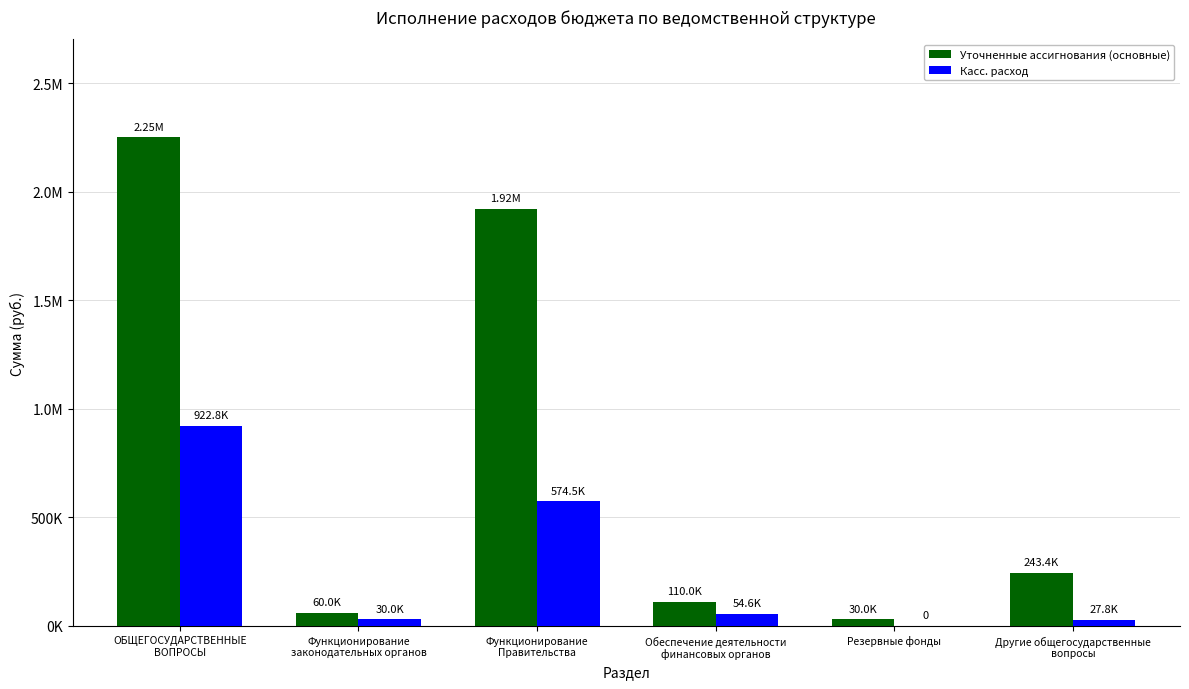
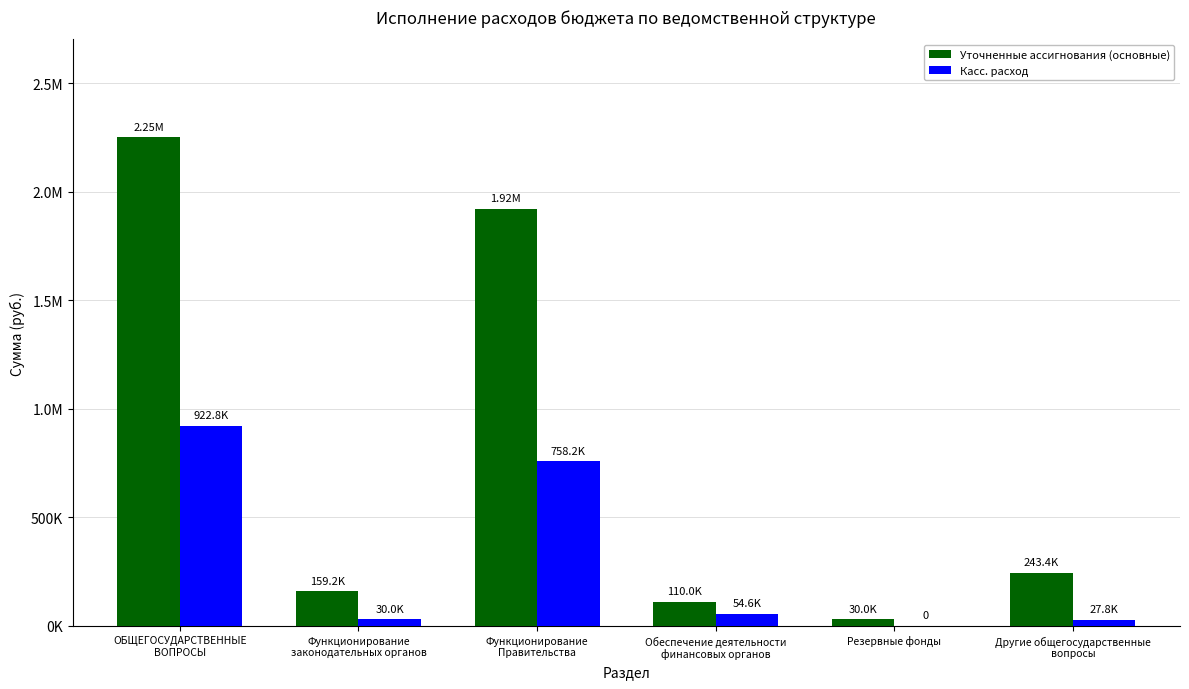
Уточненные ассигнования (основные), Функционирование законодательных органов: 60.0K -> 159.2K
Касс. расход, Функционирование Правительства: 574.5K -> 758.2K
